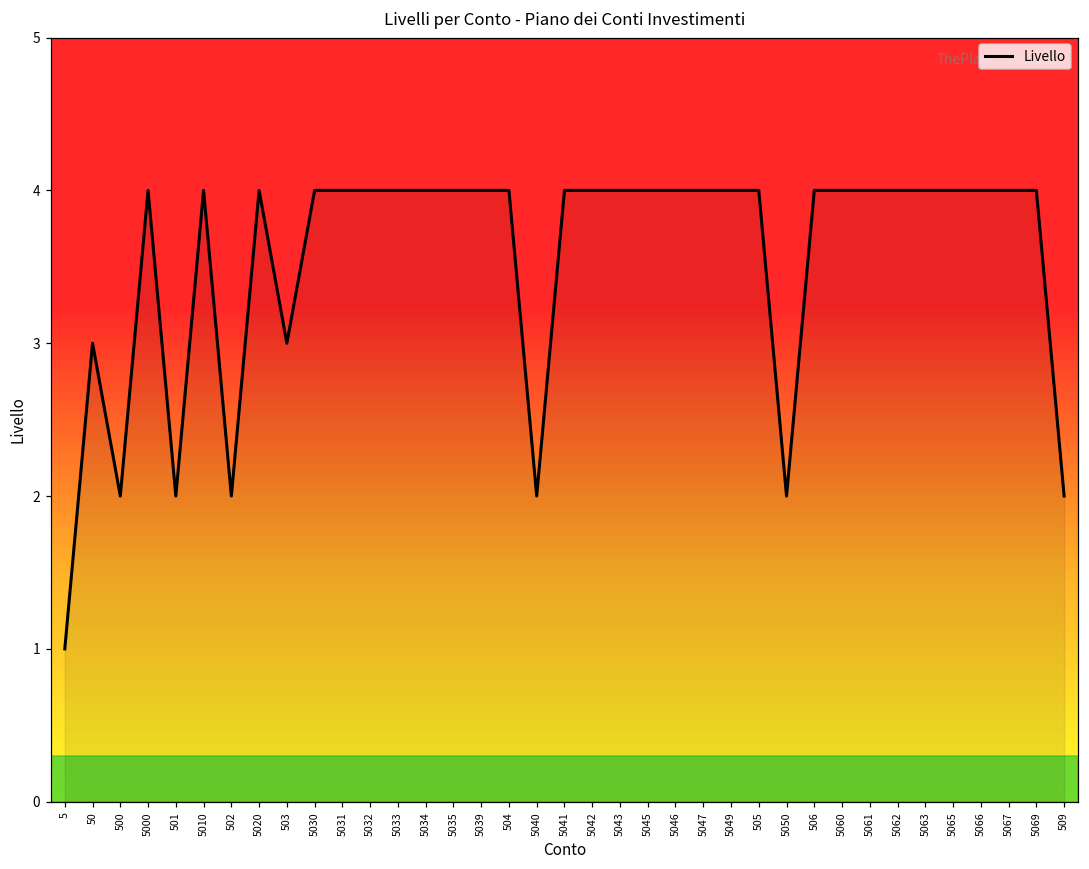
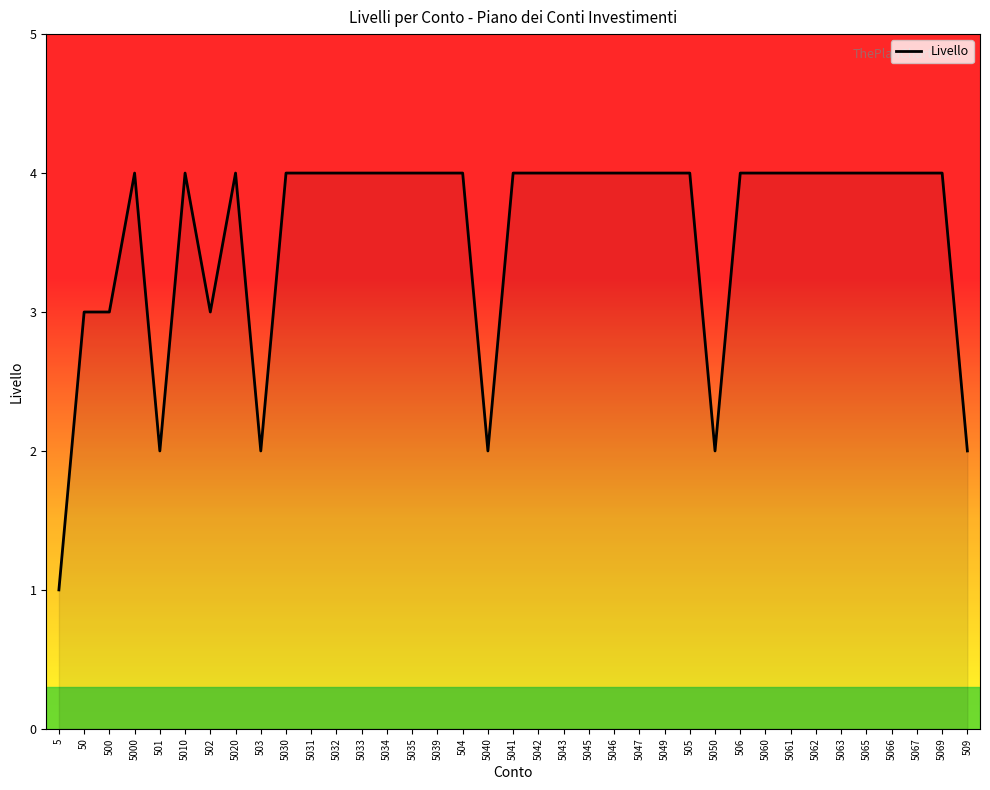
500: 2 -> 3
502: 2 -> 3
503: 3 -> 2
